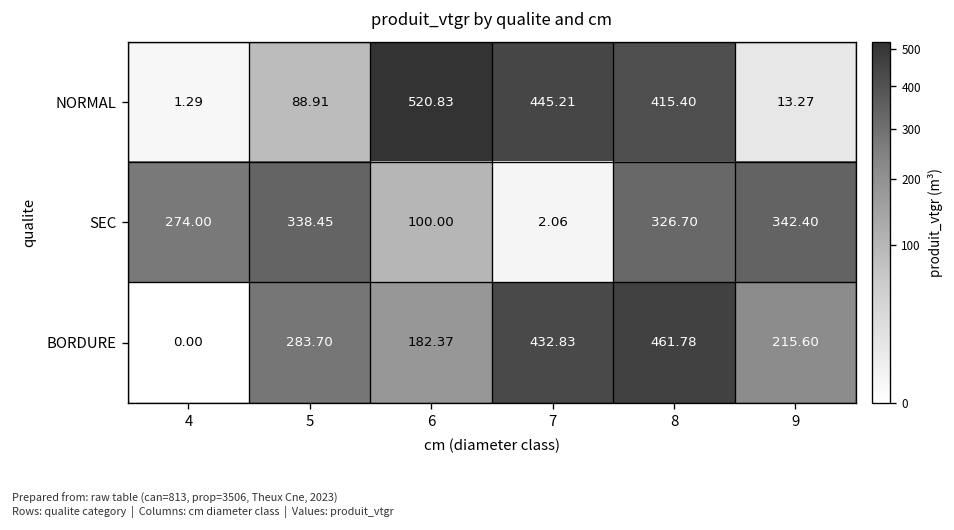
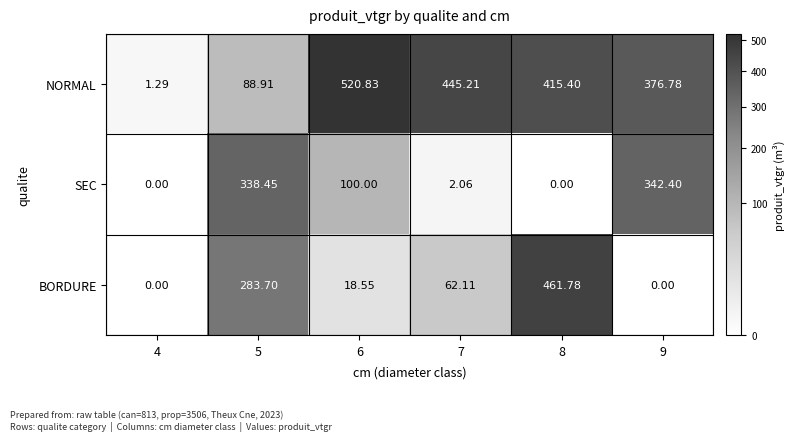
NORMAL, 9: 13.27 -> 376.78
SEC, 4: 274.00 -> 0.00
SEC, 8: 326.70 -> 0.00
BORDURE, 6: 182.37 -> 18.55
BORDURE, 7: 432.83 -> 62.11
BORDURE, 9: 215.60 -> 0.00
